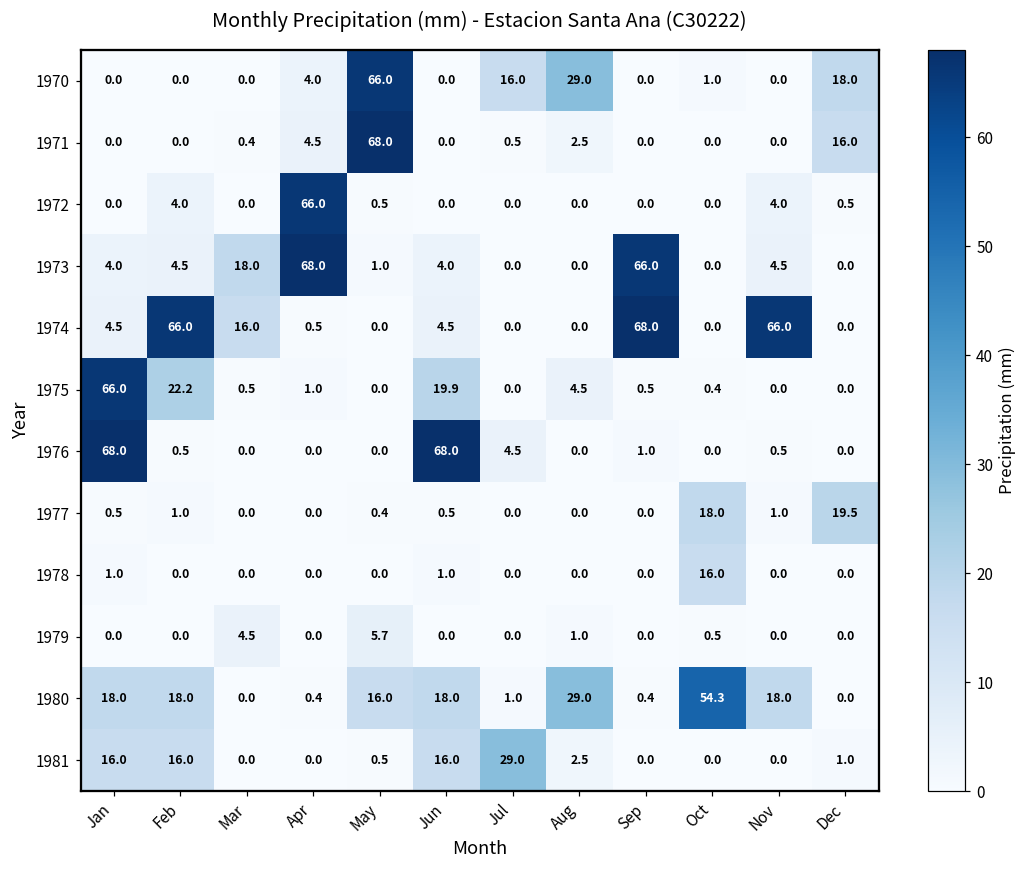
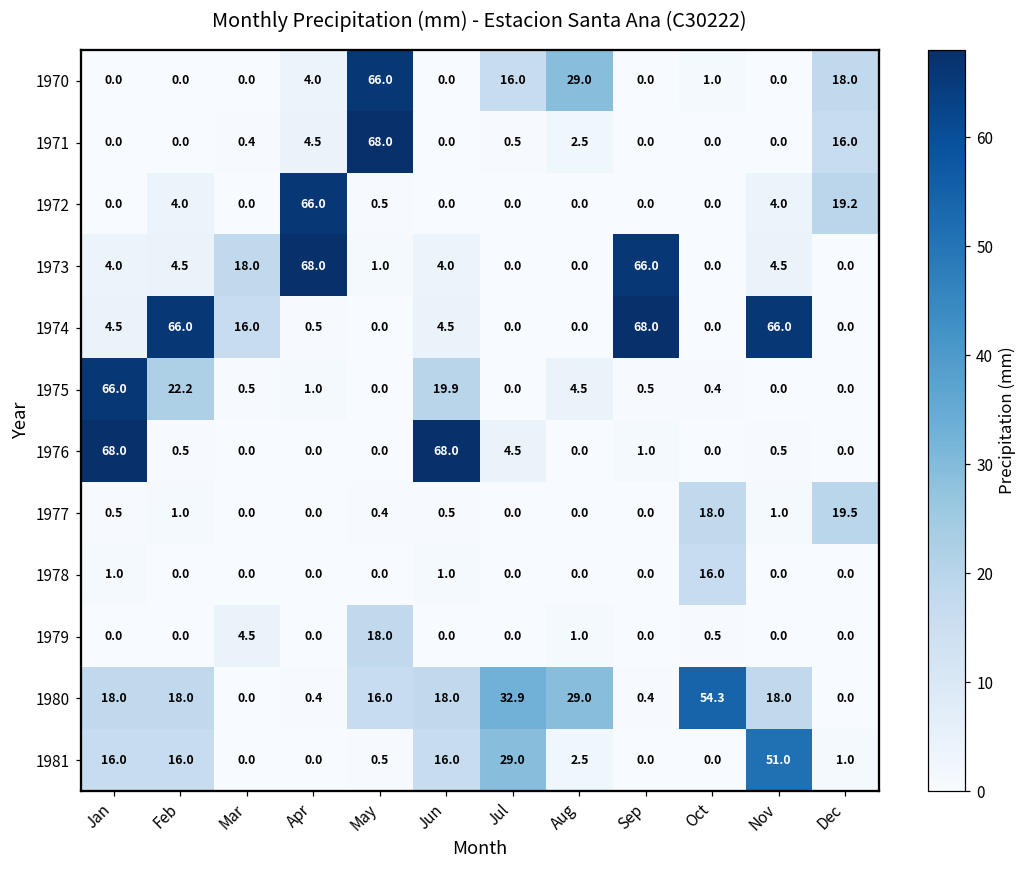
1972, Dec: 0.5 -> 19.2
1979, May: 5.7 -> 18.0
1980, Jul: 1.0 -> 32.9
1981, Nov: 0.0 -> 51.0
